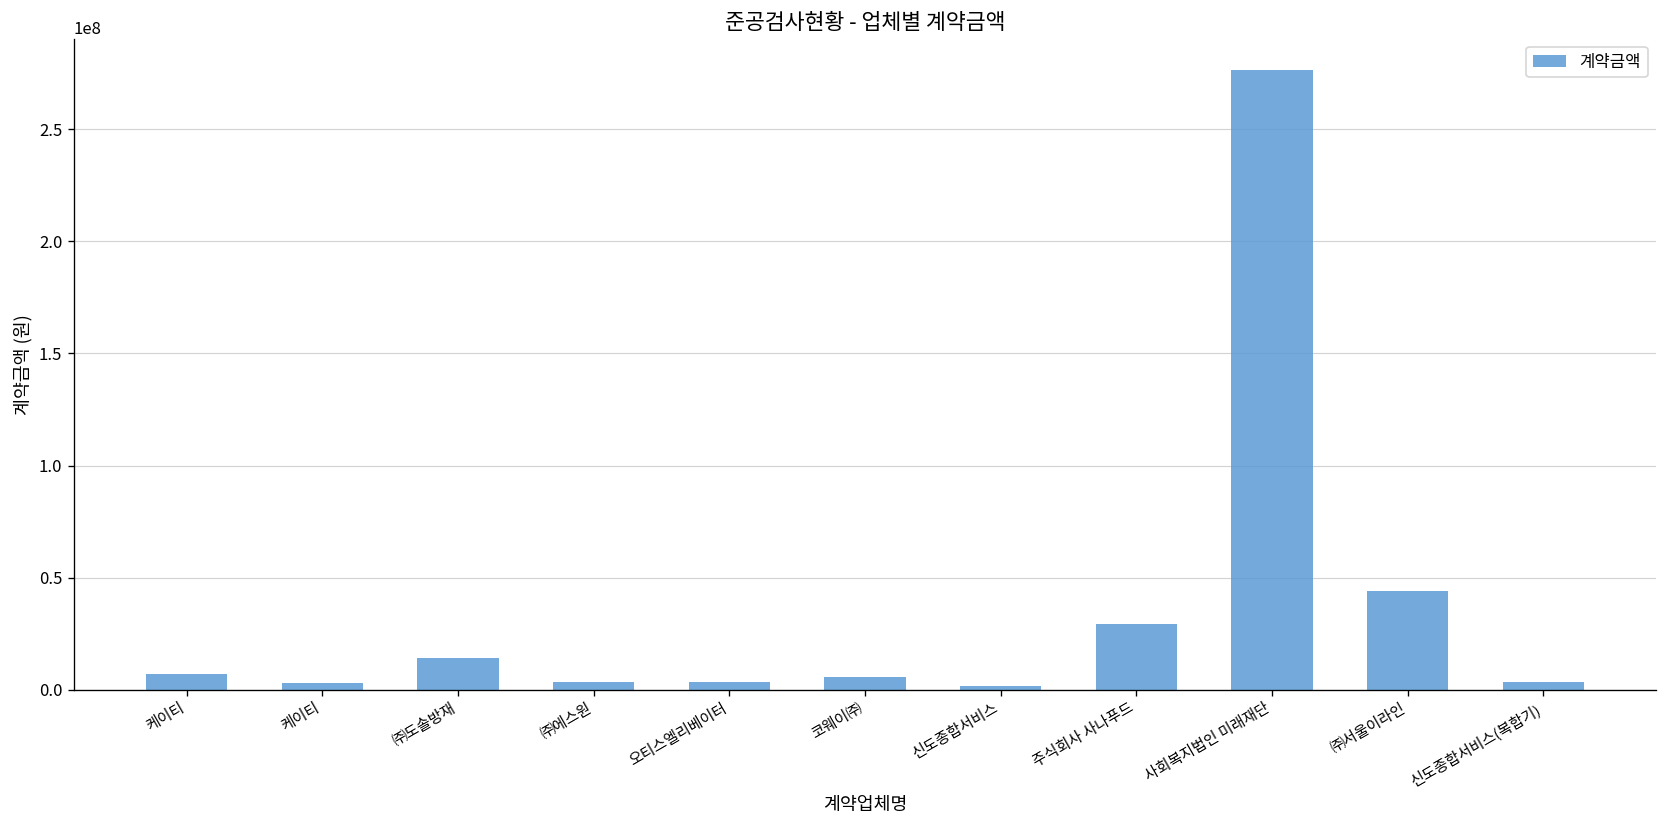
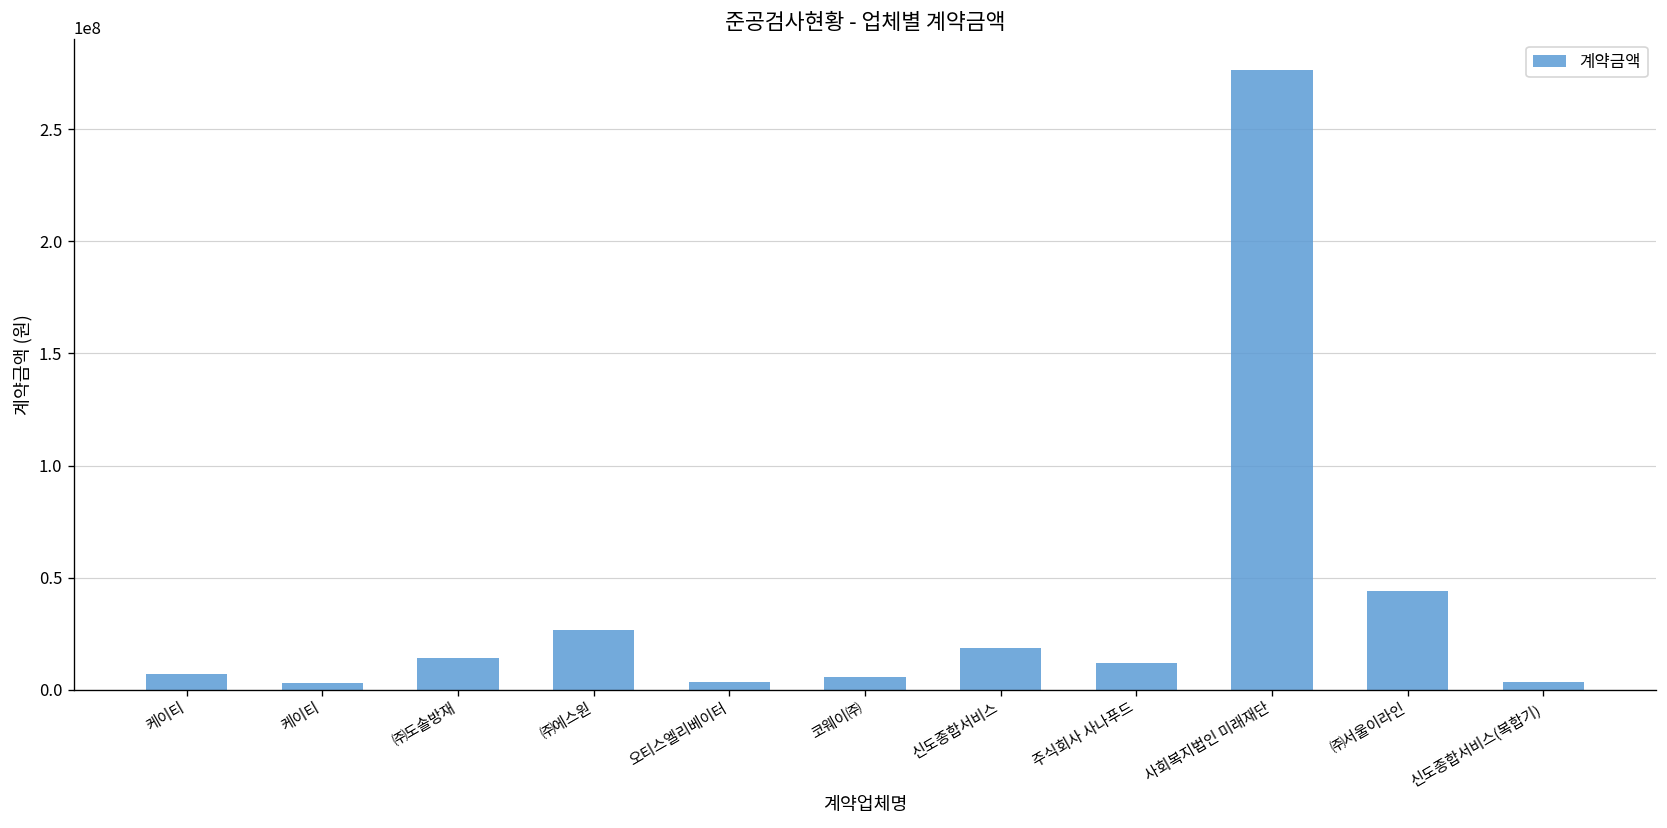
㈜에스원: 3000000 -> 27000000
신도종합서비스: 2000000 -> 19000000
주식회사 사나푸드: 29000000 -> 12000000
